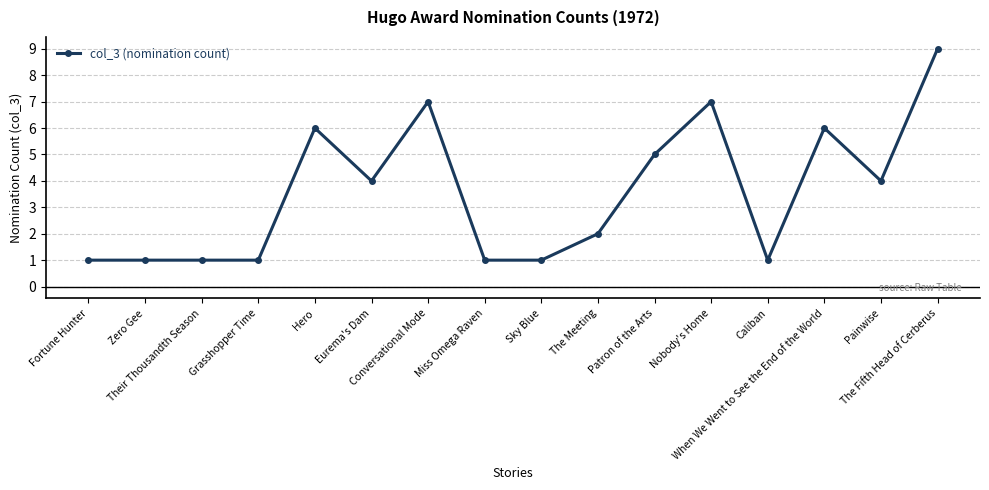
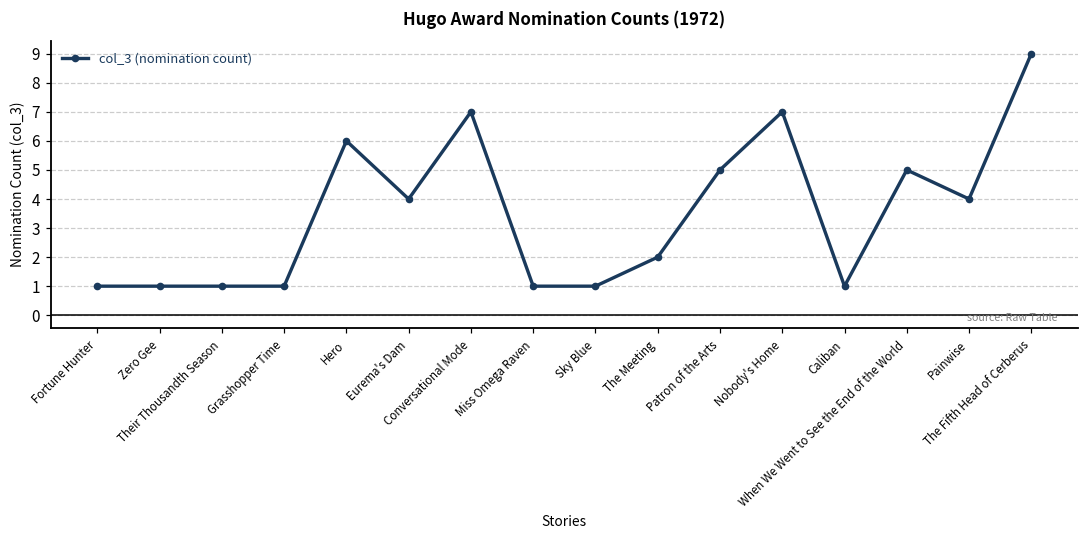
When We Went to See the End of the World: 6 -> 5
